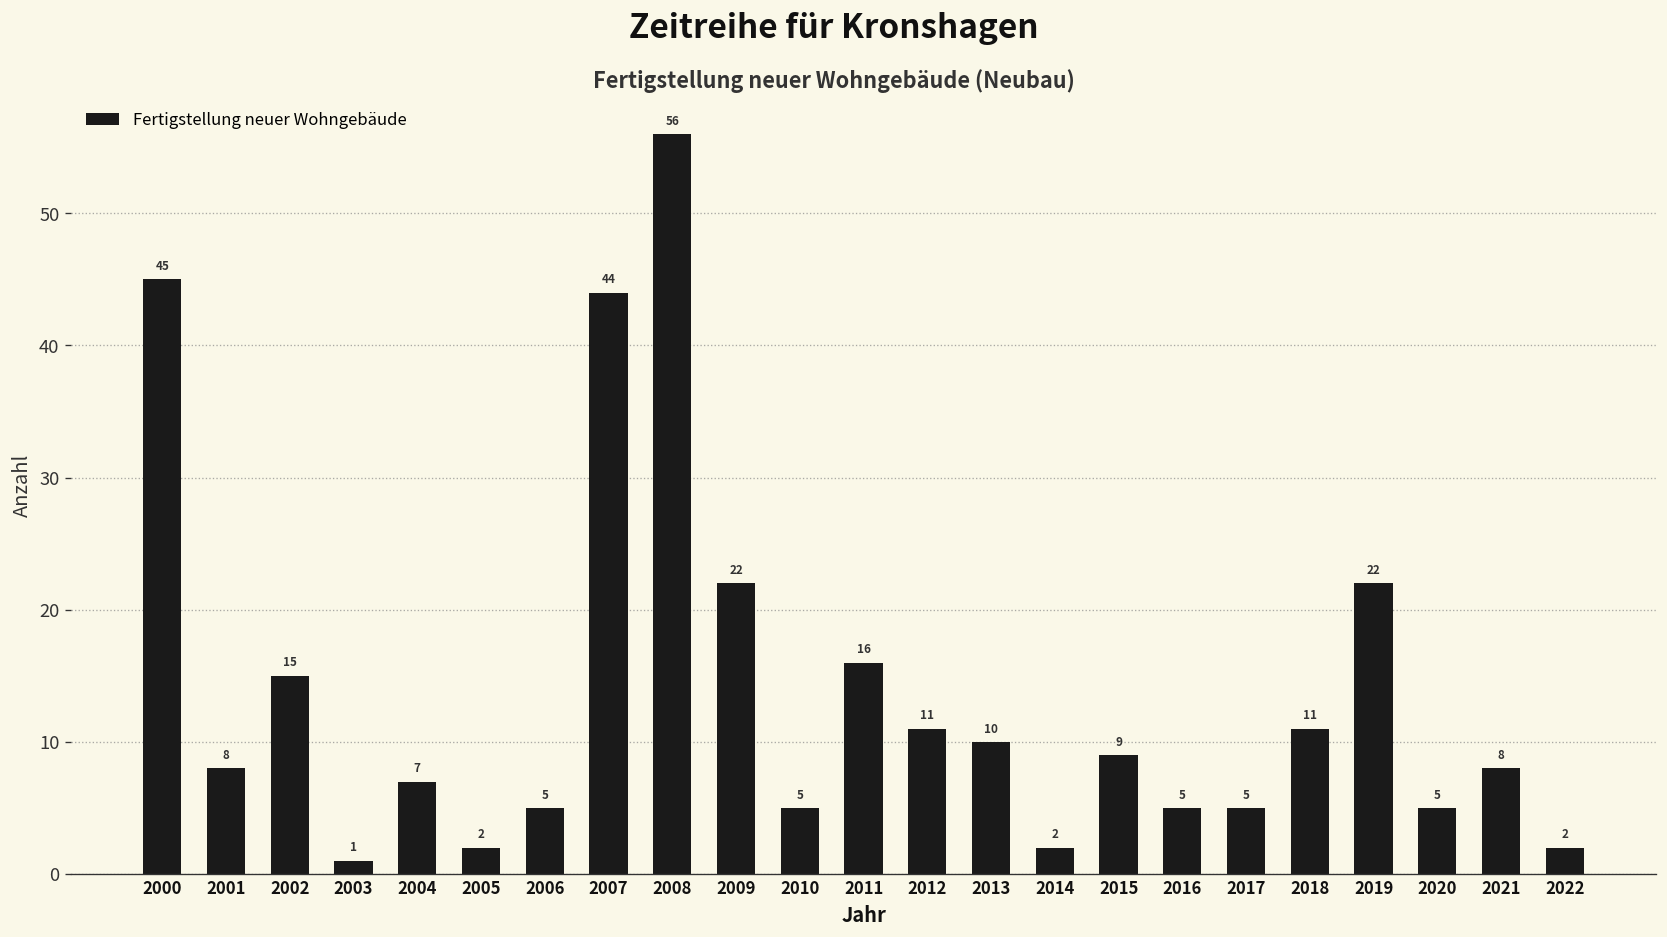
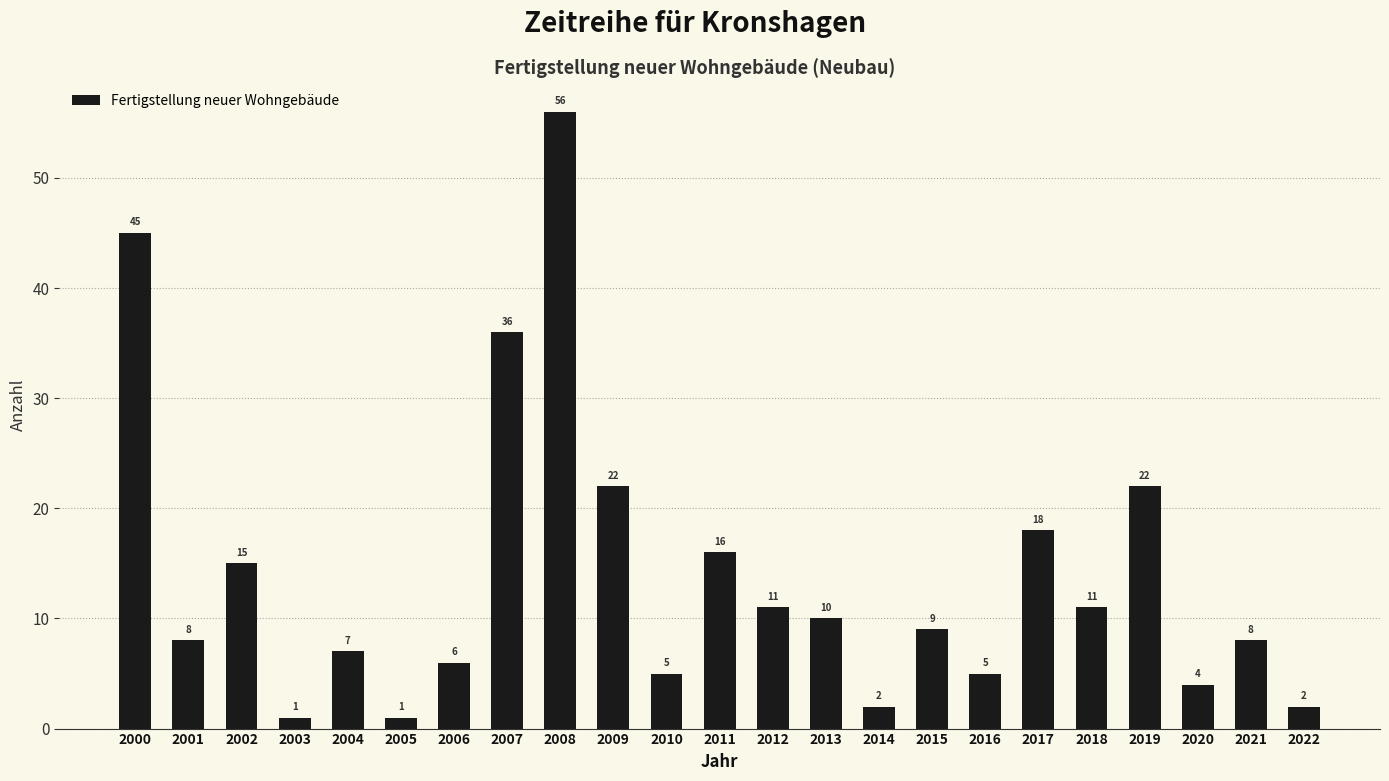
2005: 2 -> 1
2006: 5 -> 6
2007: 44 -> 36
2017: 5 -> 18
2020: 5 -> 4
